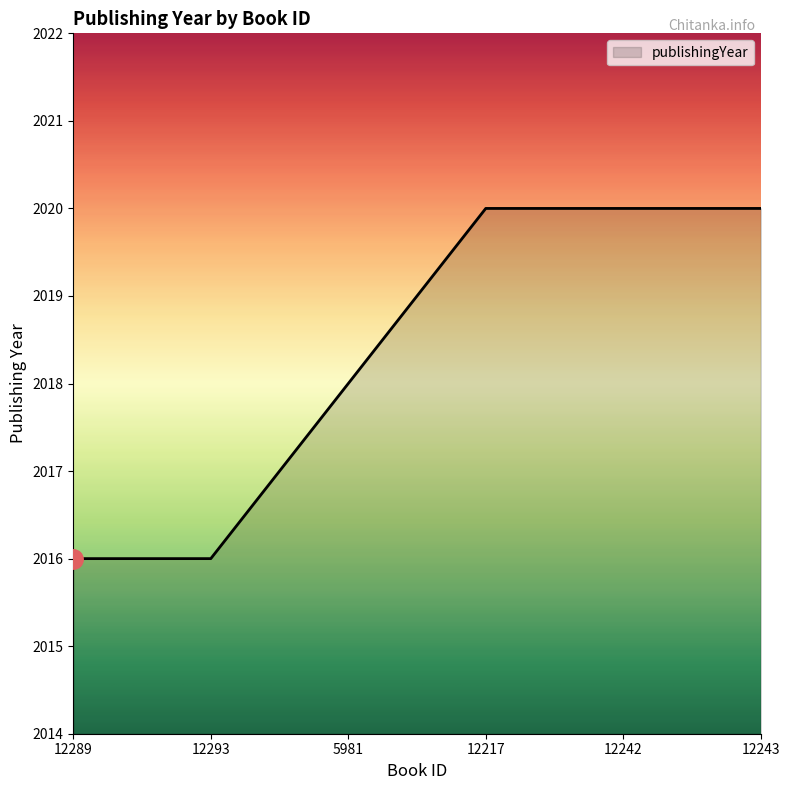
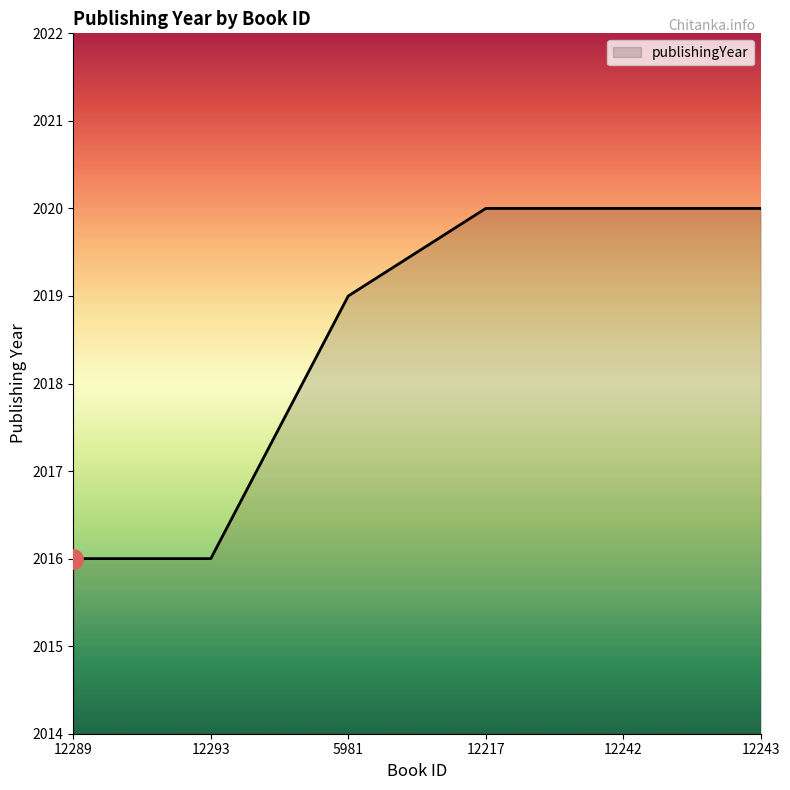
publishingYear, 5981: 2018 -> 2019
